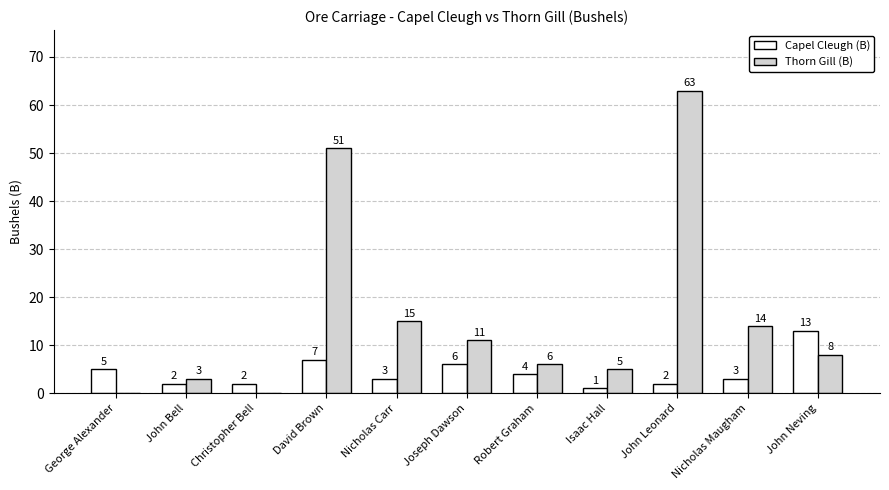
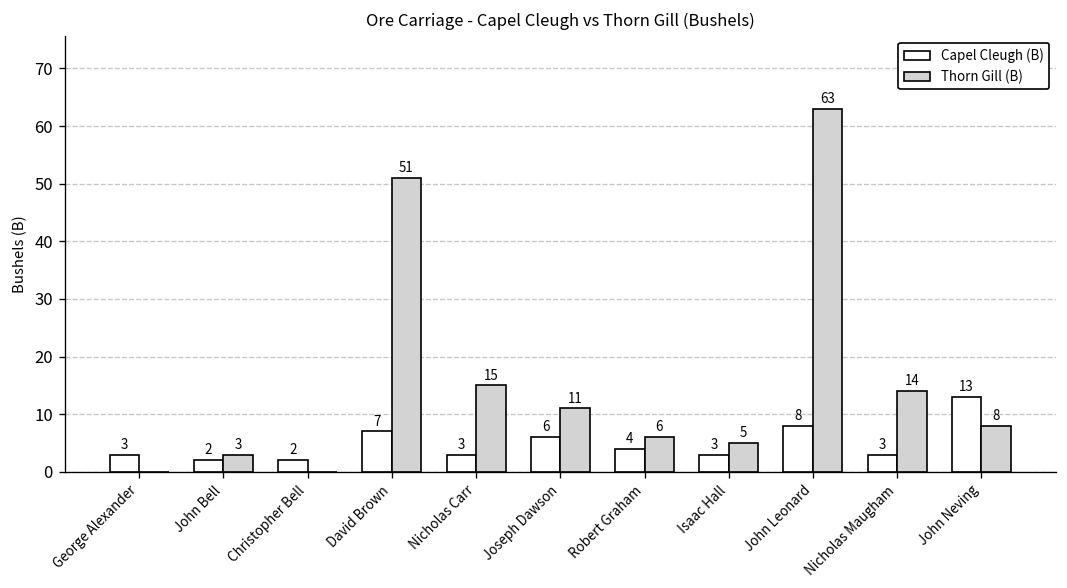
Capel Cleugh (B), George Alexander: 5 -> 3
Capel Cleugh (B), Isaac Hall: 1 -> 3
Capel Cleugh (B), John Leonard: 2 -> 8
